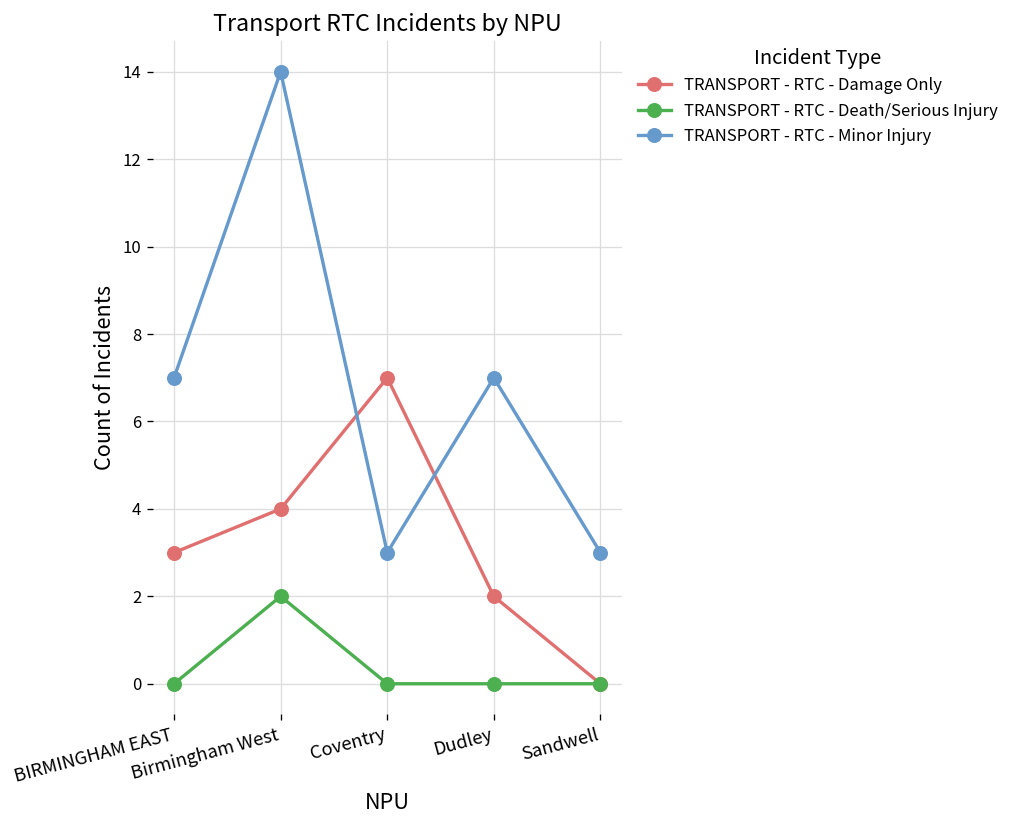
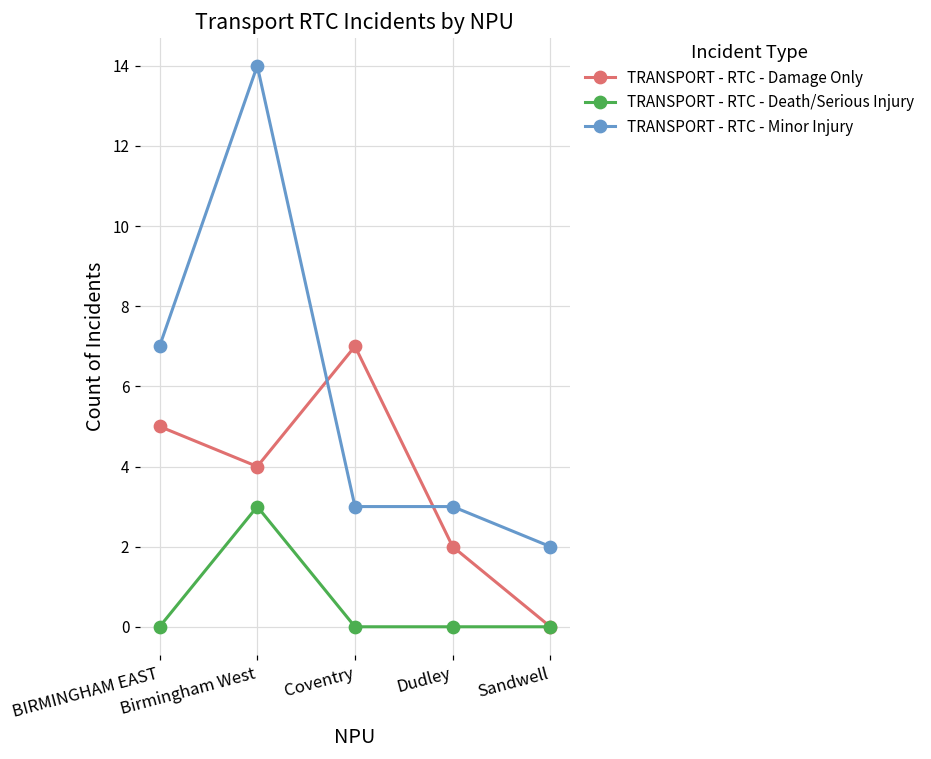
TRANSPORT - RTC - Damage Only, BIRMINGHAM EAST: 3 -> 5
TRANSPORT - RTC - Death/Serious Injury, Birmingham West: 2 -> 3
TRANSPORT - RTC - Minor Injury, Dudley: 7 -> 3
TRANSPORT - RTC - Minor Injury, Sandwell: 3 -> 2
